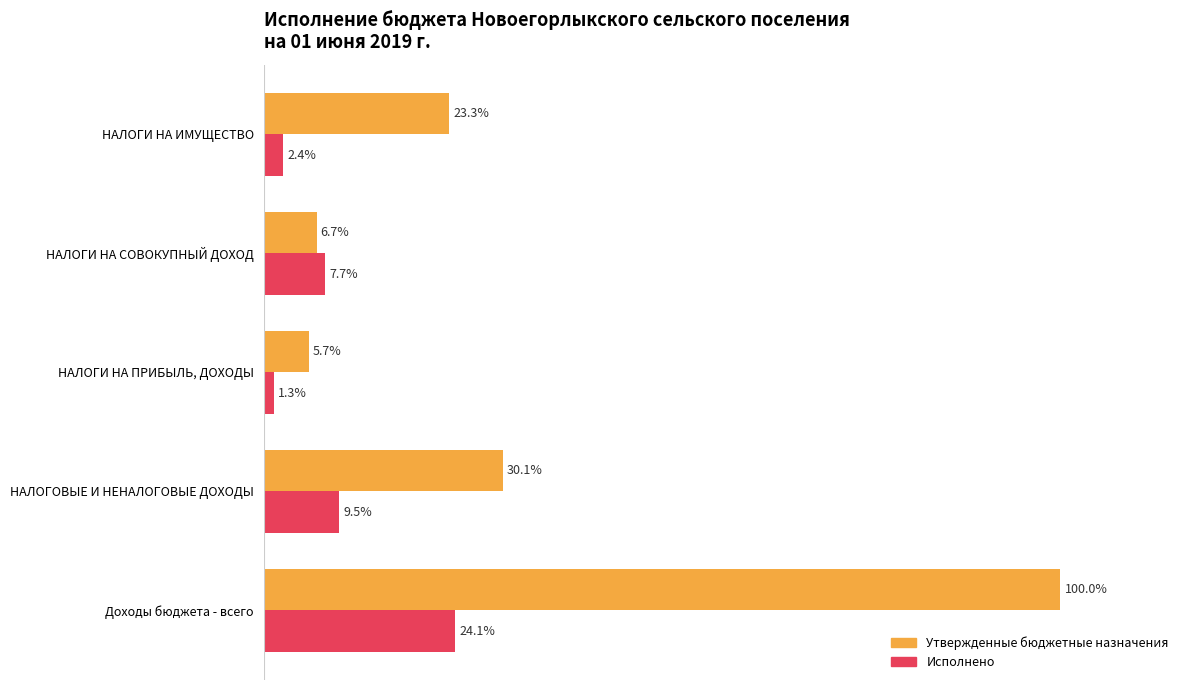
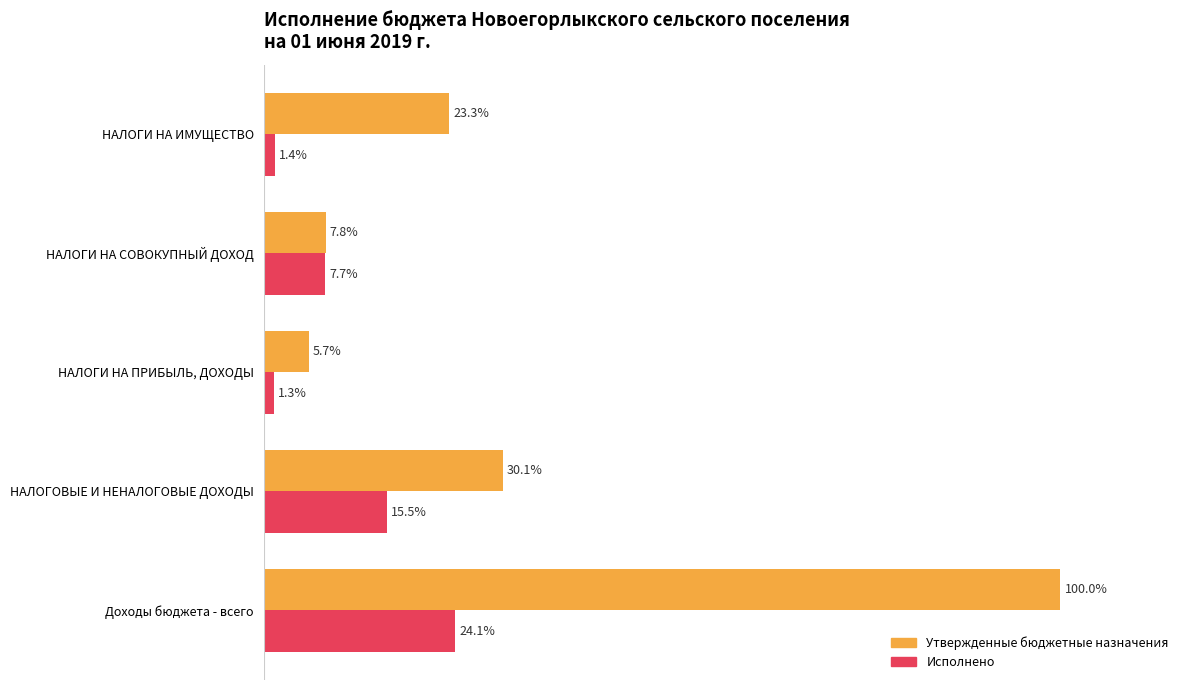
Исполнено, НАЛОГИ НА ИМУЩЕСТВО: 2.4% -> 1.4%
Утвержденные бюджетные назначения, НАЛОГИ НА СОВОКУПНЫЙ ДОХОД: 6.7% -> 7.8%
Исполнено, НАЛОГОВЫЕ И НЕНАЛОГОВЫЕ ДОХОДЫ: 9.5% -> 15.5%
